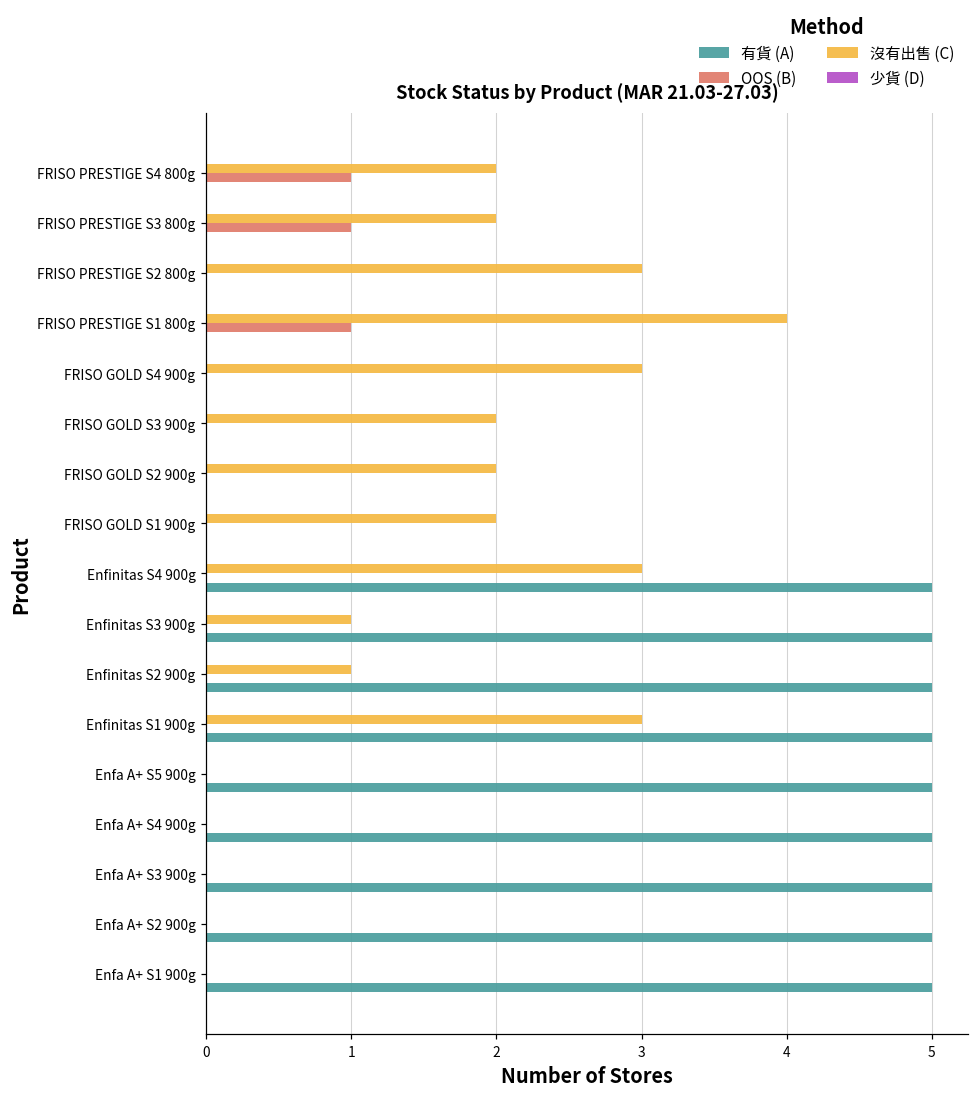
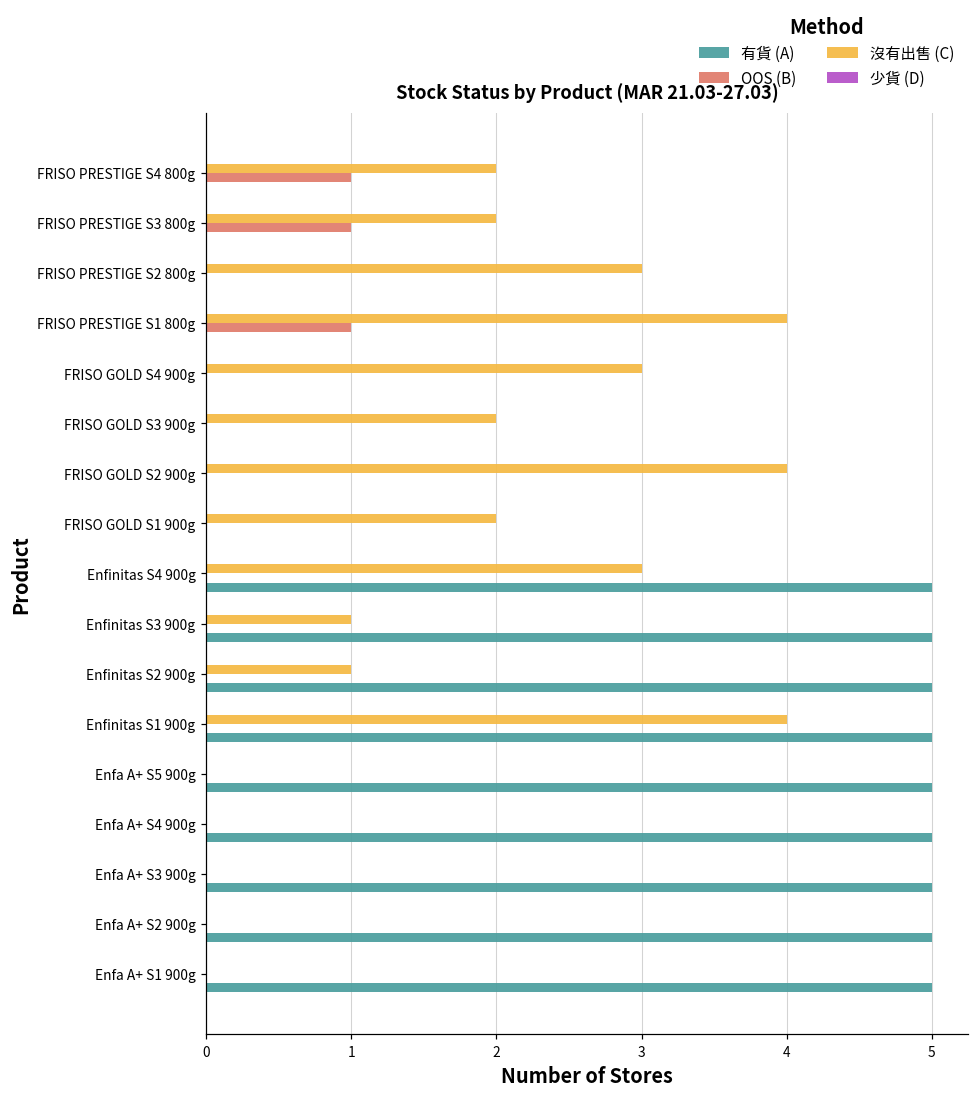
沒有出售 (C), FRISO GOLD S2 900g: 2 -> 4
沒有出售 (C), Enfinitas S1 900g: 3 -> 4
